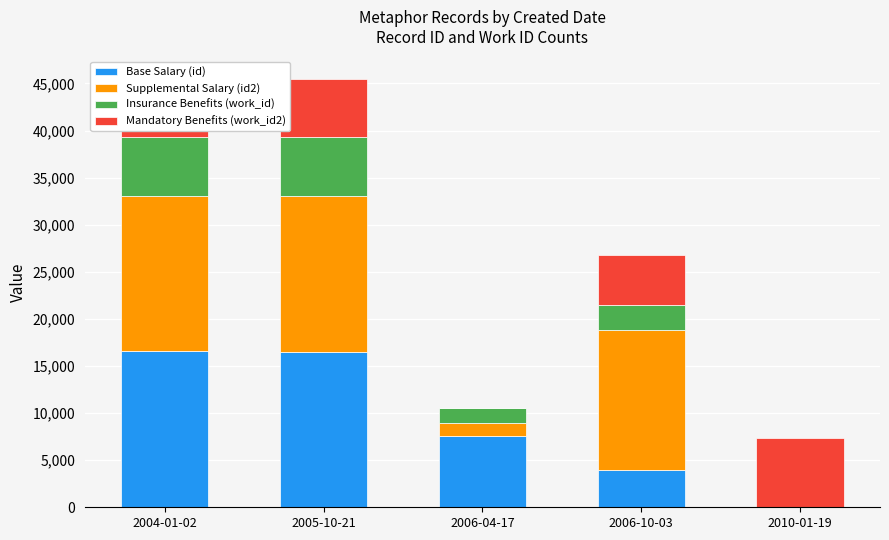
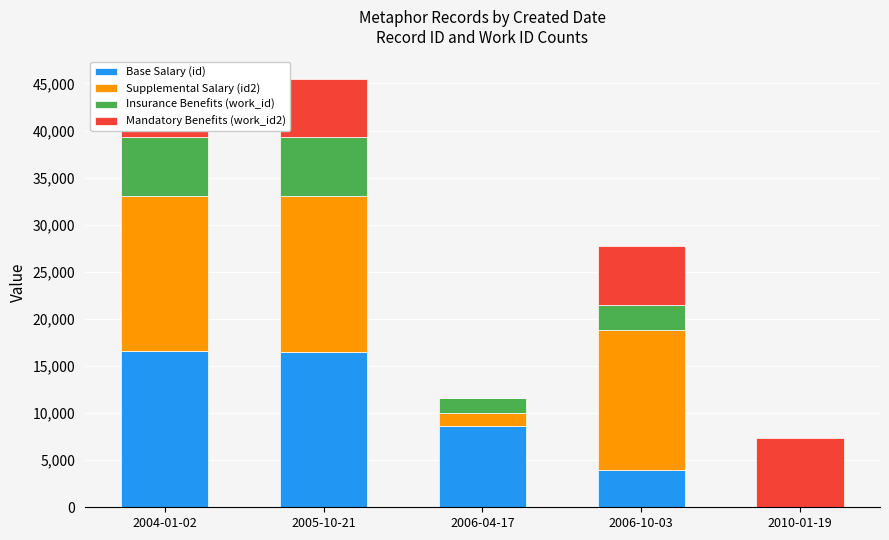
Base Salary (id), 2006-04-17: 8,000 -> 9,000
Mandatory Benefits (work_id2), 2006-10-03: 5,000 -> 6,000
